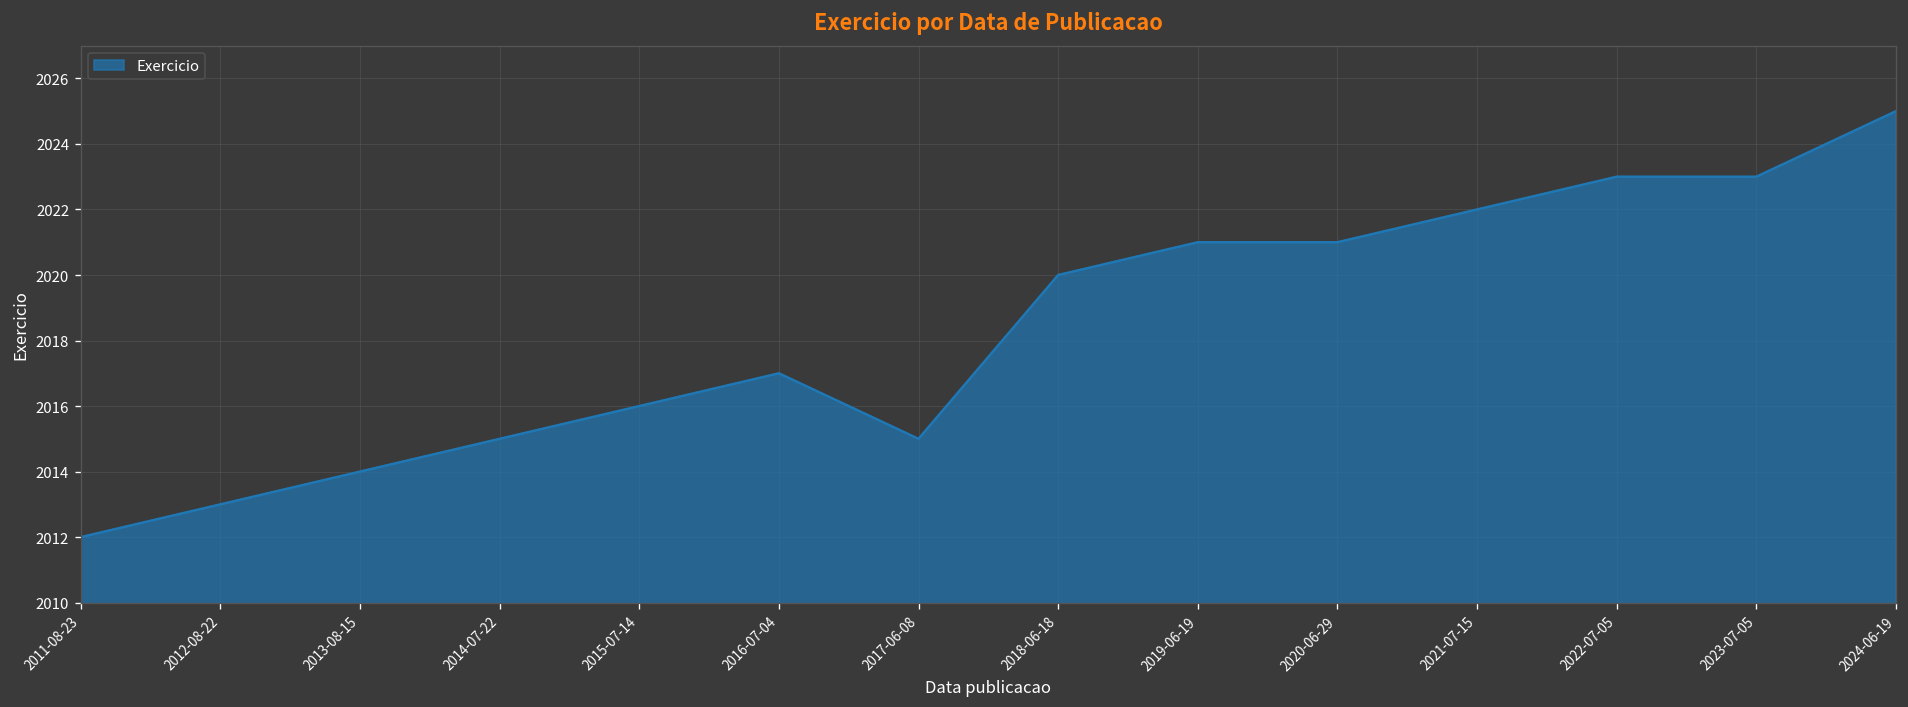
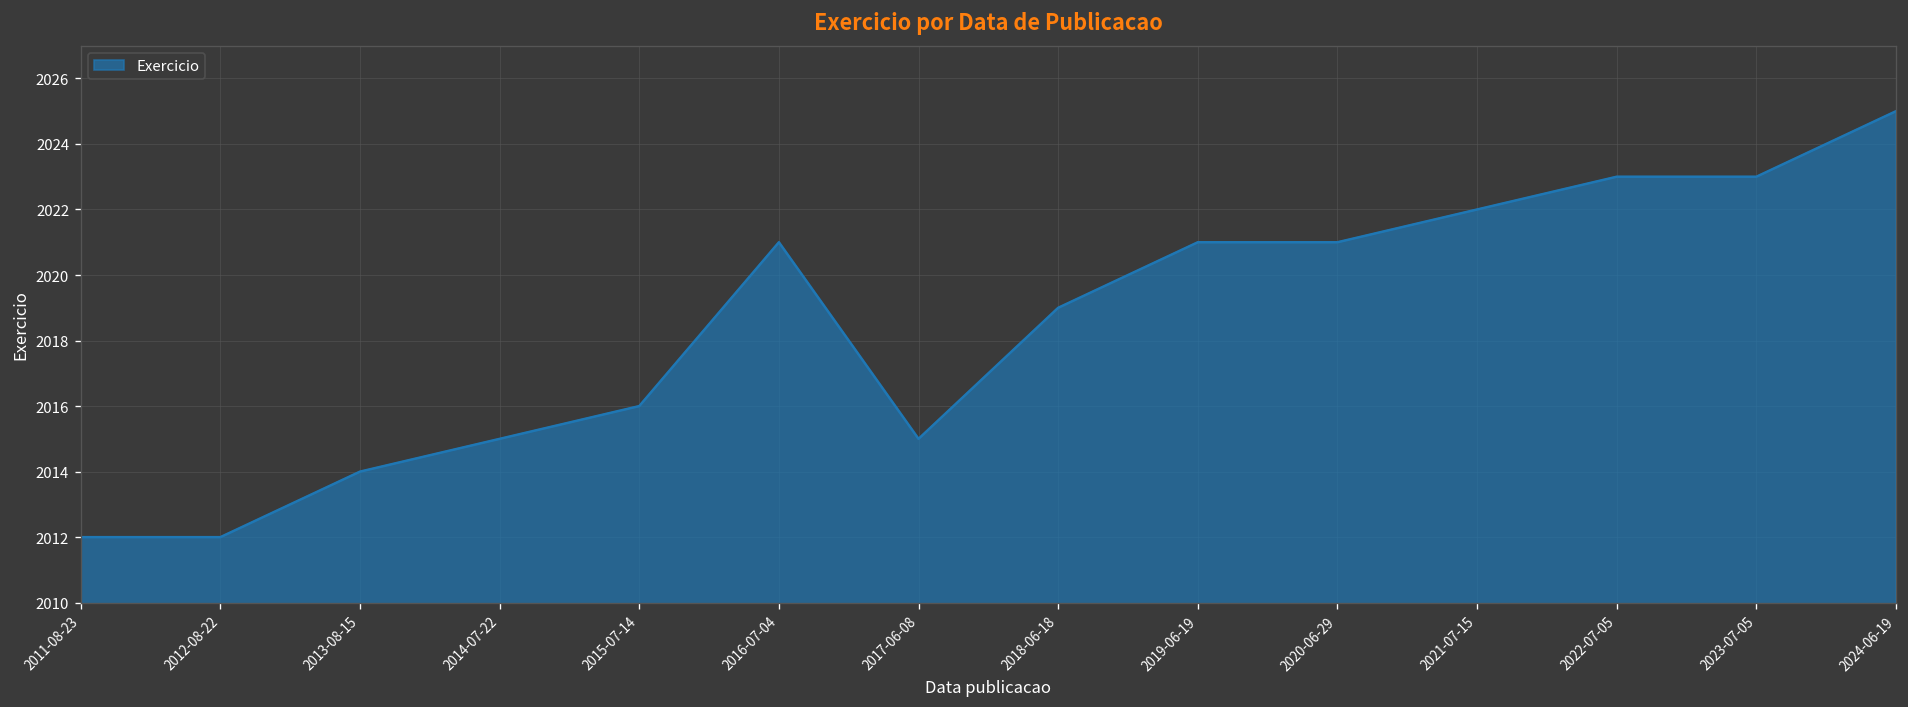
2012-08-22: 2013 -> 2012
2016-07-04: 2017 -> 2021
2018-06-18: 2020 -> 2019
